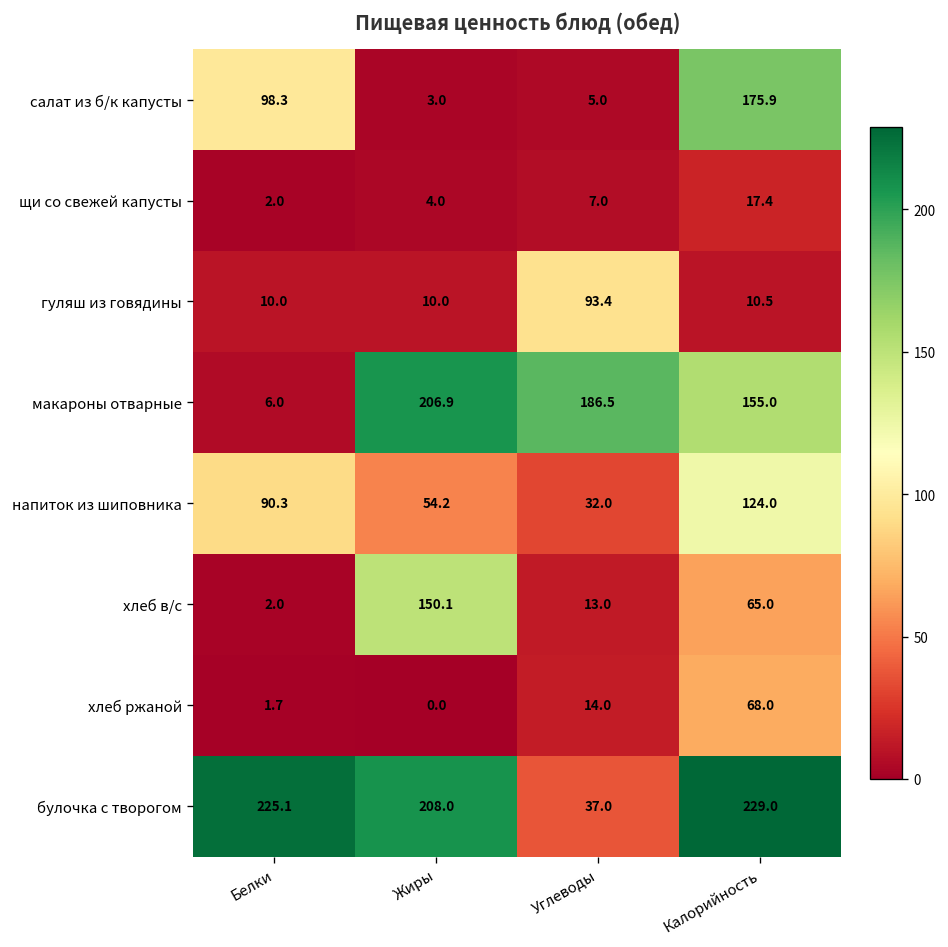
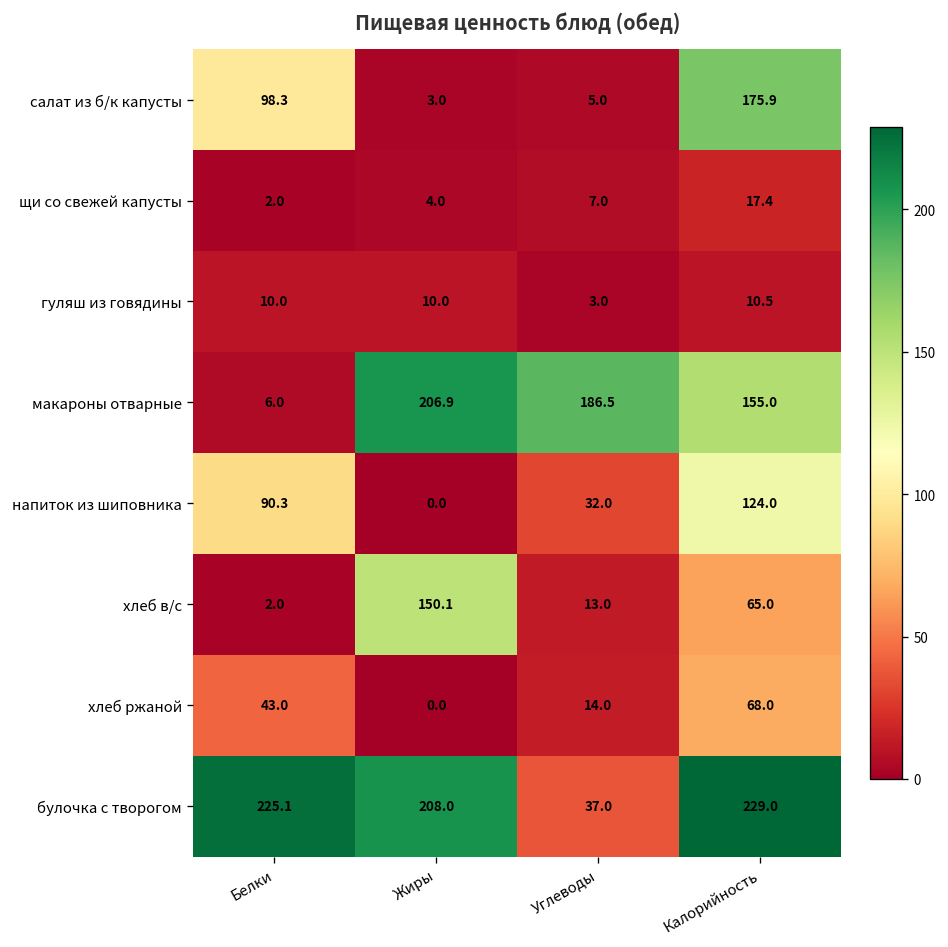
гуляш из говядины, Углеводы: 93.4 -> 3.0
напиток из шиповника, Жиры: 54.2 -> 0.0
хлеб ржаной, Белки: 1.7 -> 43.0
